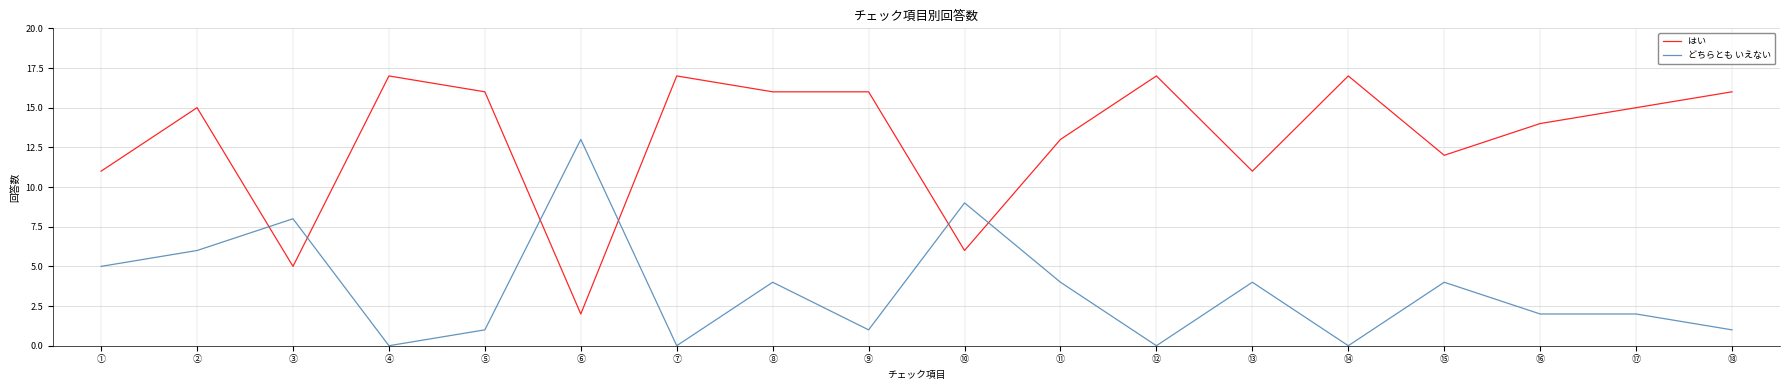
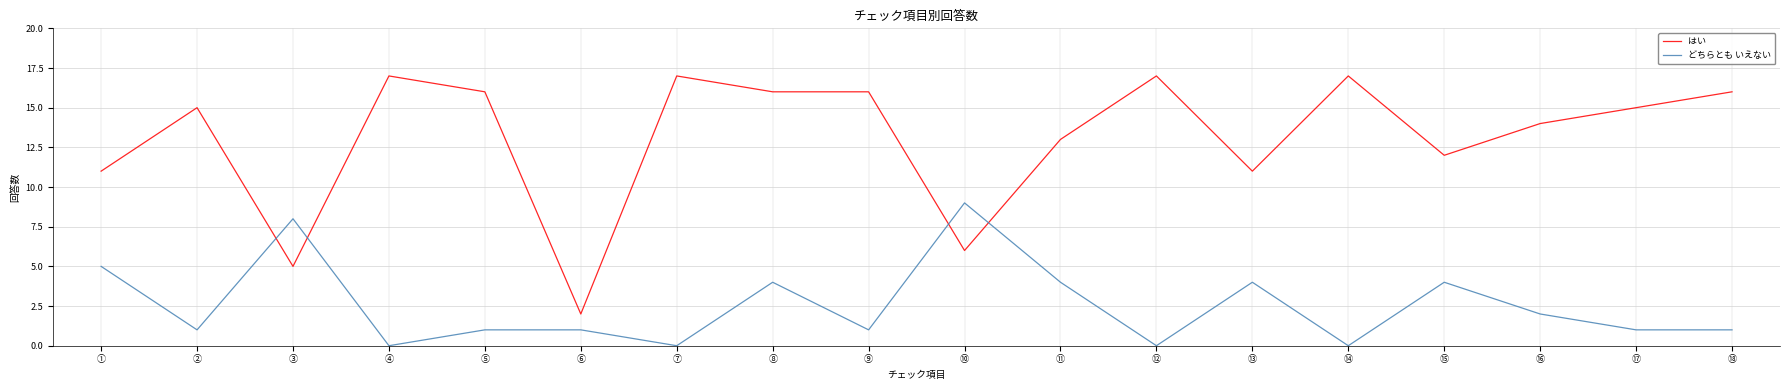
どちらとも いえない, ②: 6 -> 1
どちらとも いえない, ⑥: 13 -> 1
どちらとも いえない, ⑰: 2 -> 1
